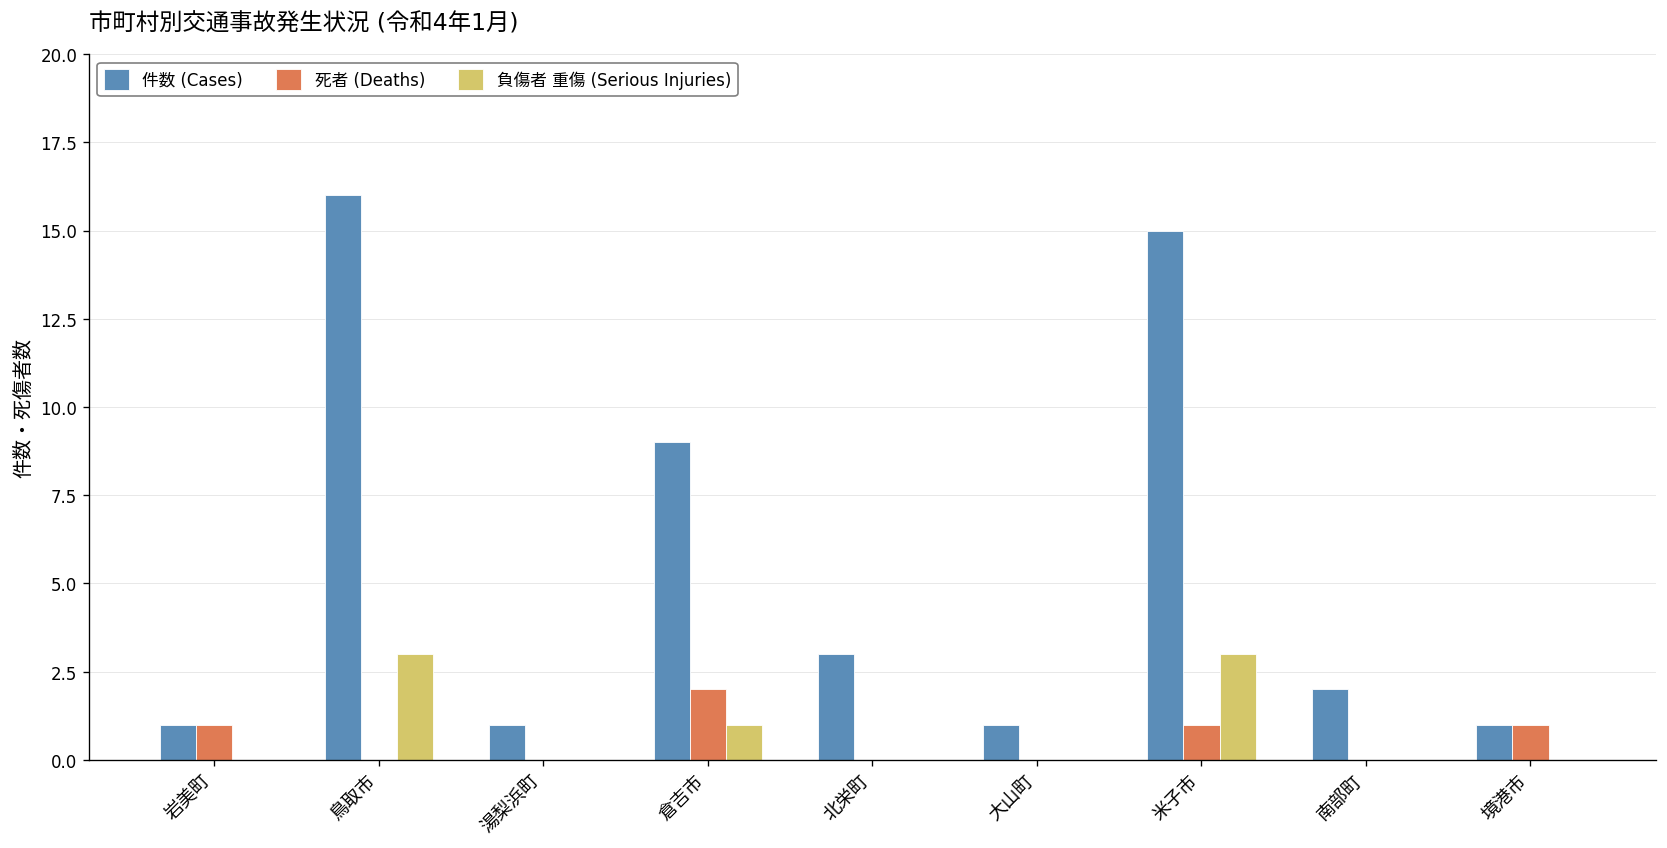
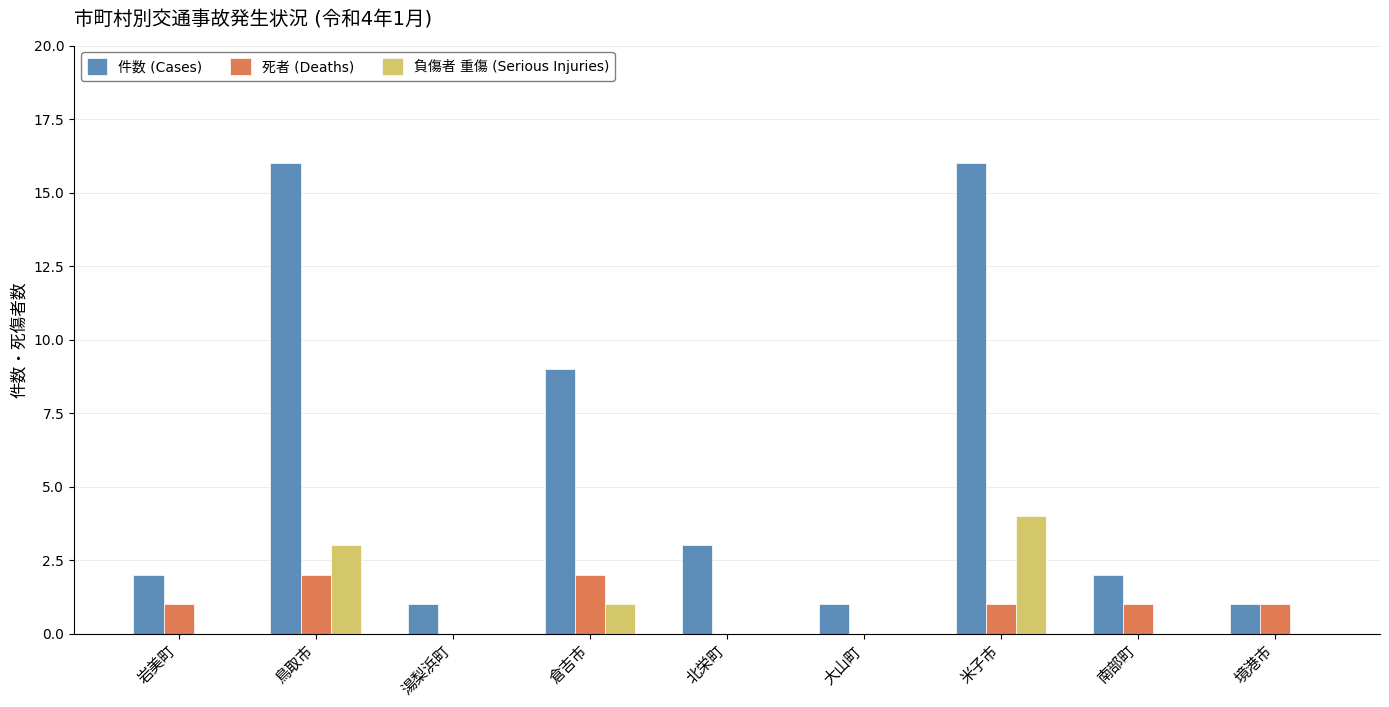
件数 (Cases), 岩美町: 1 -> 2
死者 (Deaths), 鳥取市: 0 -> 2
件数 (Cases), 米子市: 15 -> 16
負傷者 重傷 (Serious Injuries), 米子市: 3 -> 4
死者 (Deaths), 南部町: 0 -> 1
